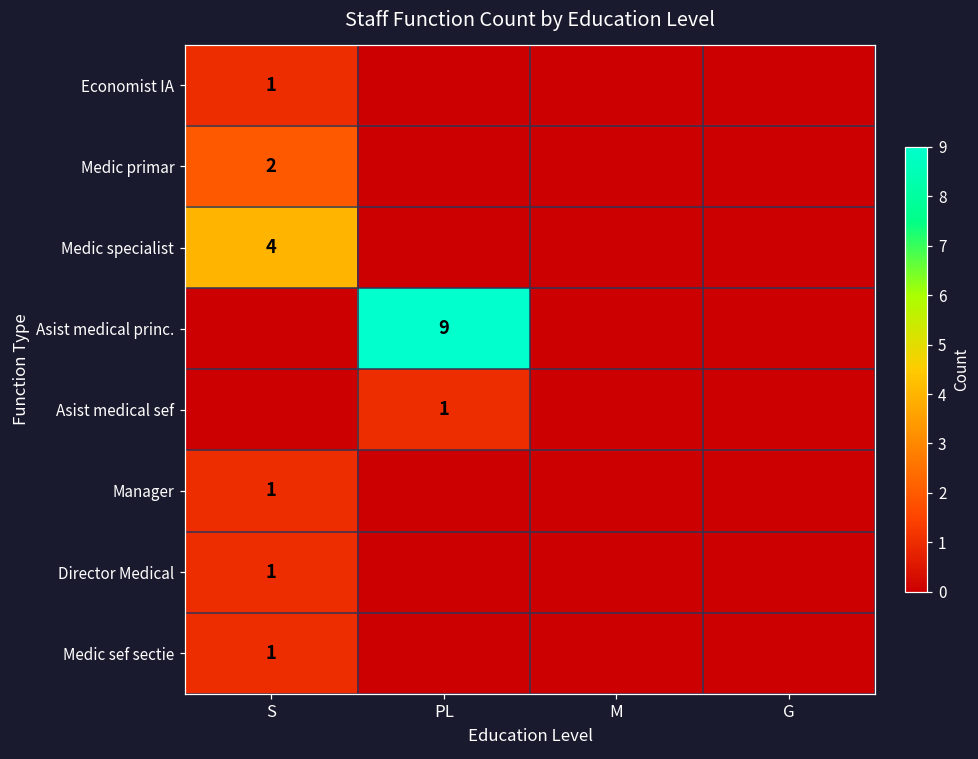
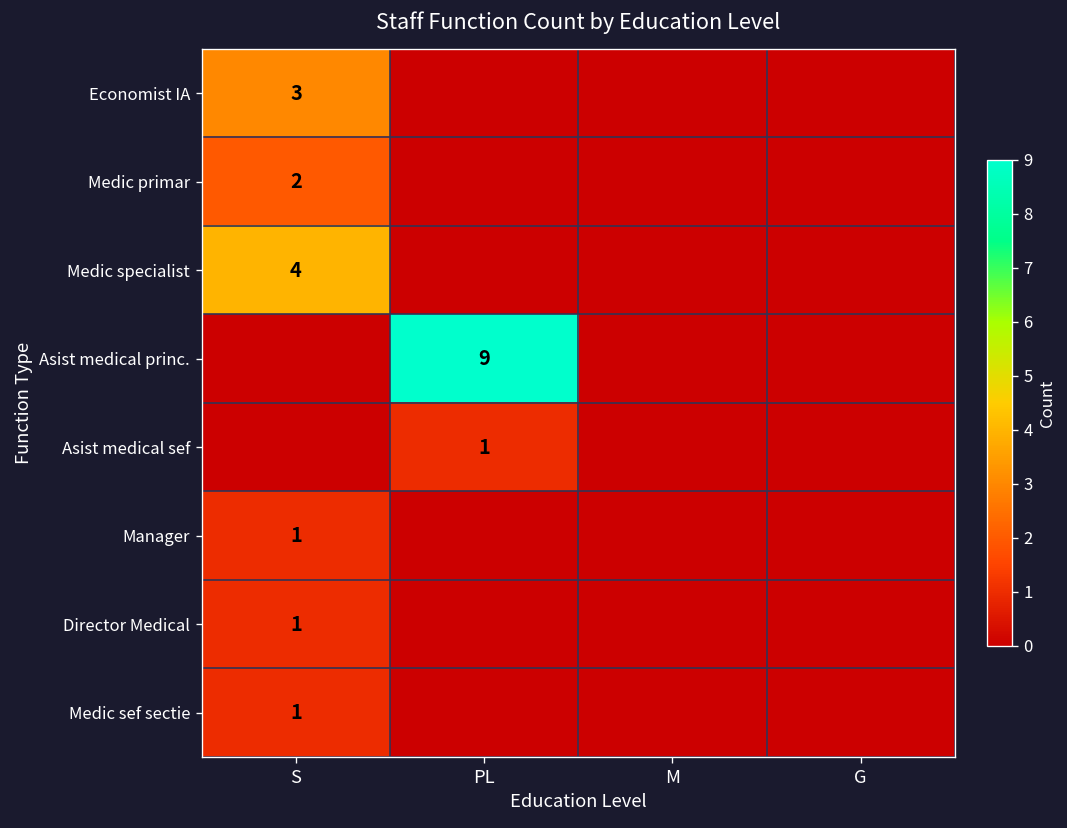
Economist IA, S: 1 -> 3
